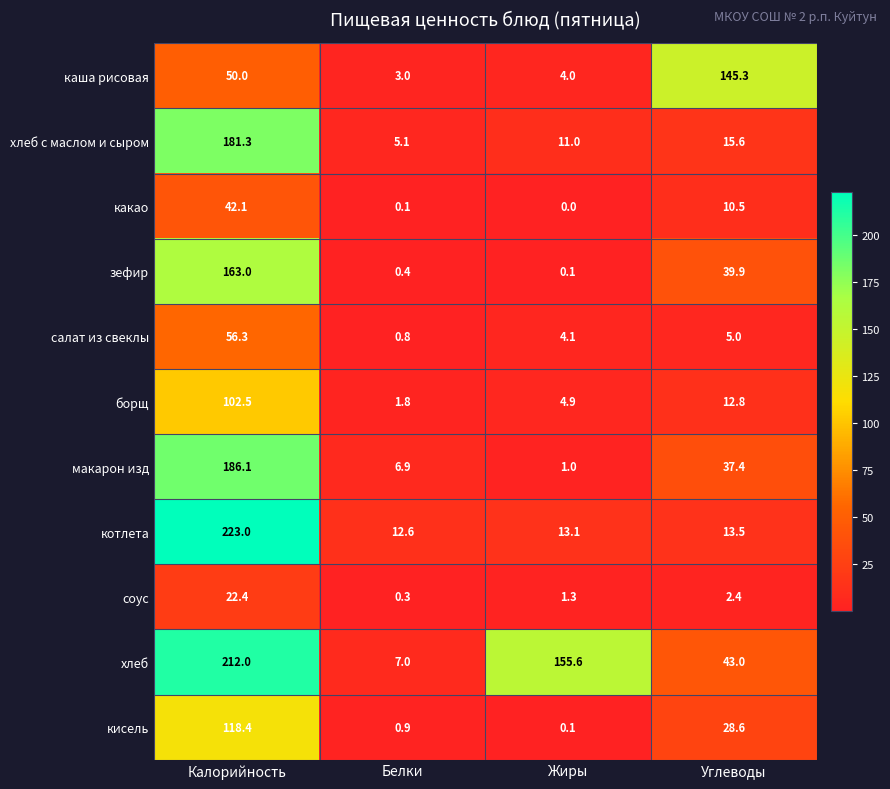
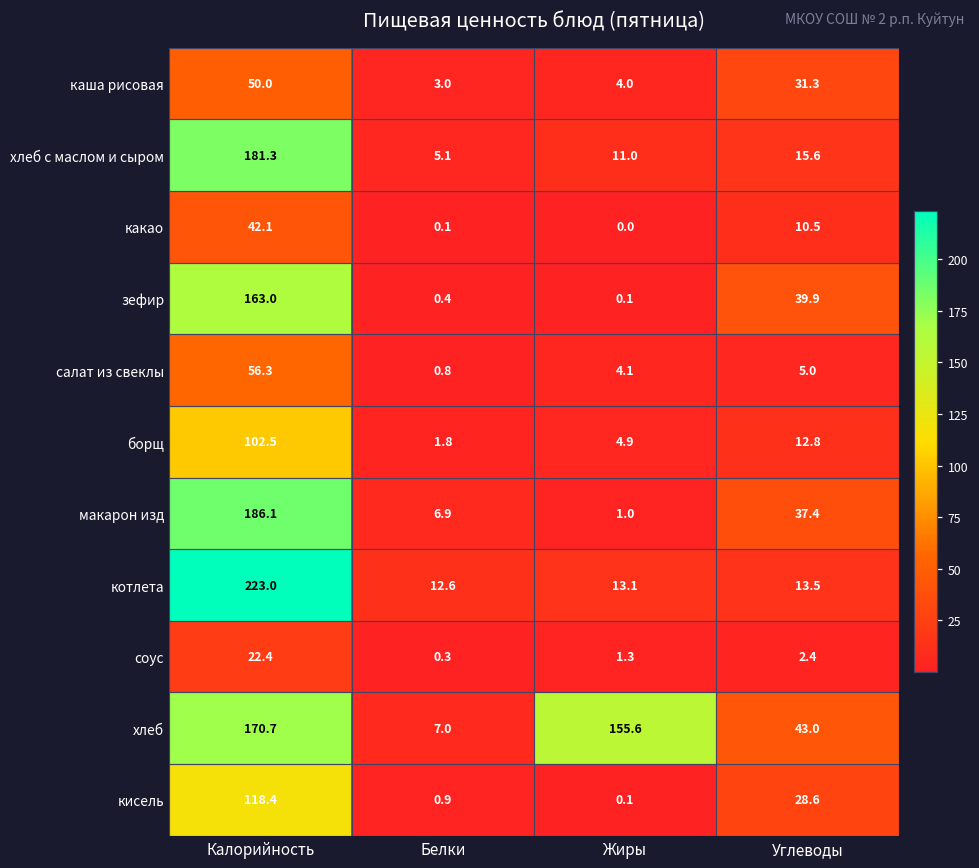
каша рисовая, Углеводы: 145.3 -> 31.3
хлеб, Калорийность: 212.0 -> 170.7
